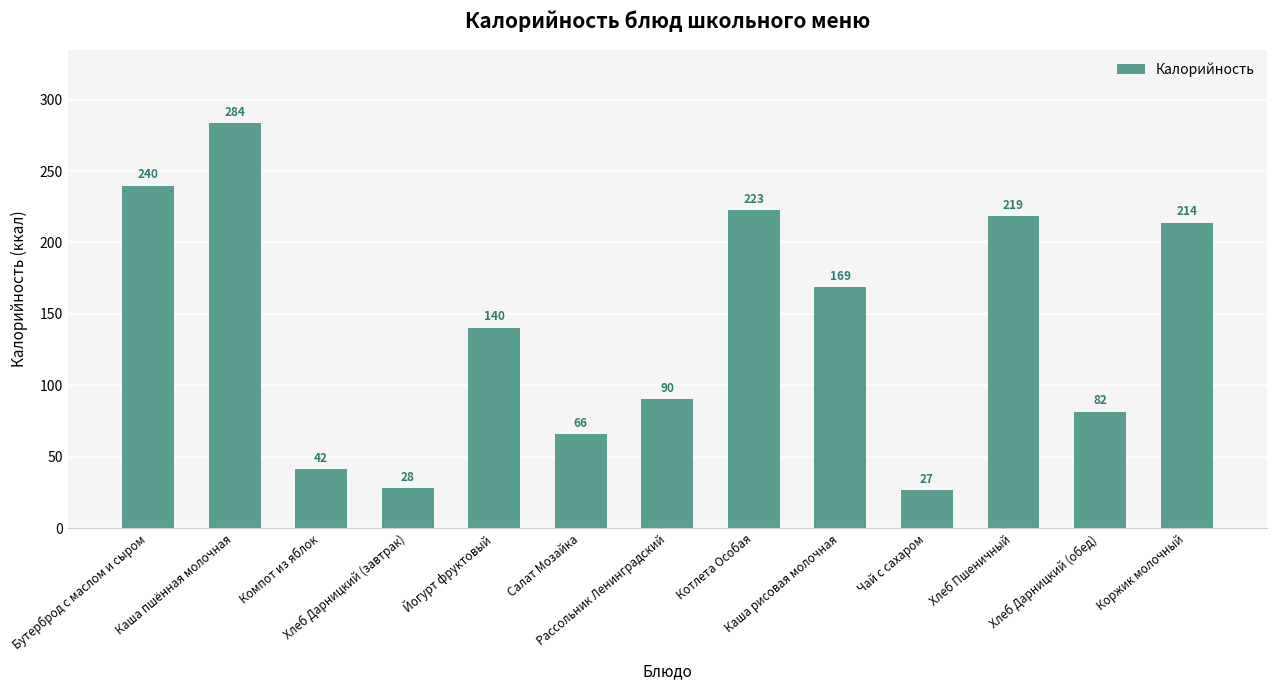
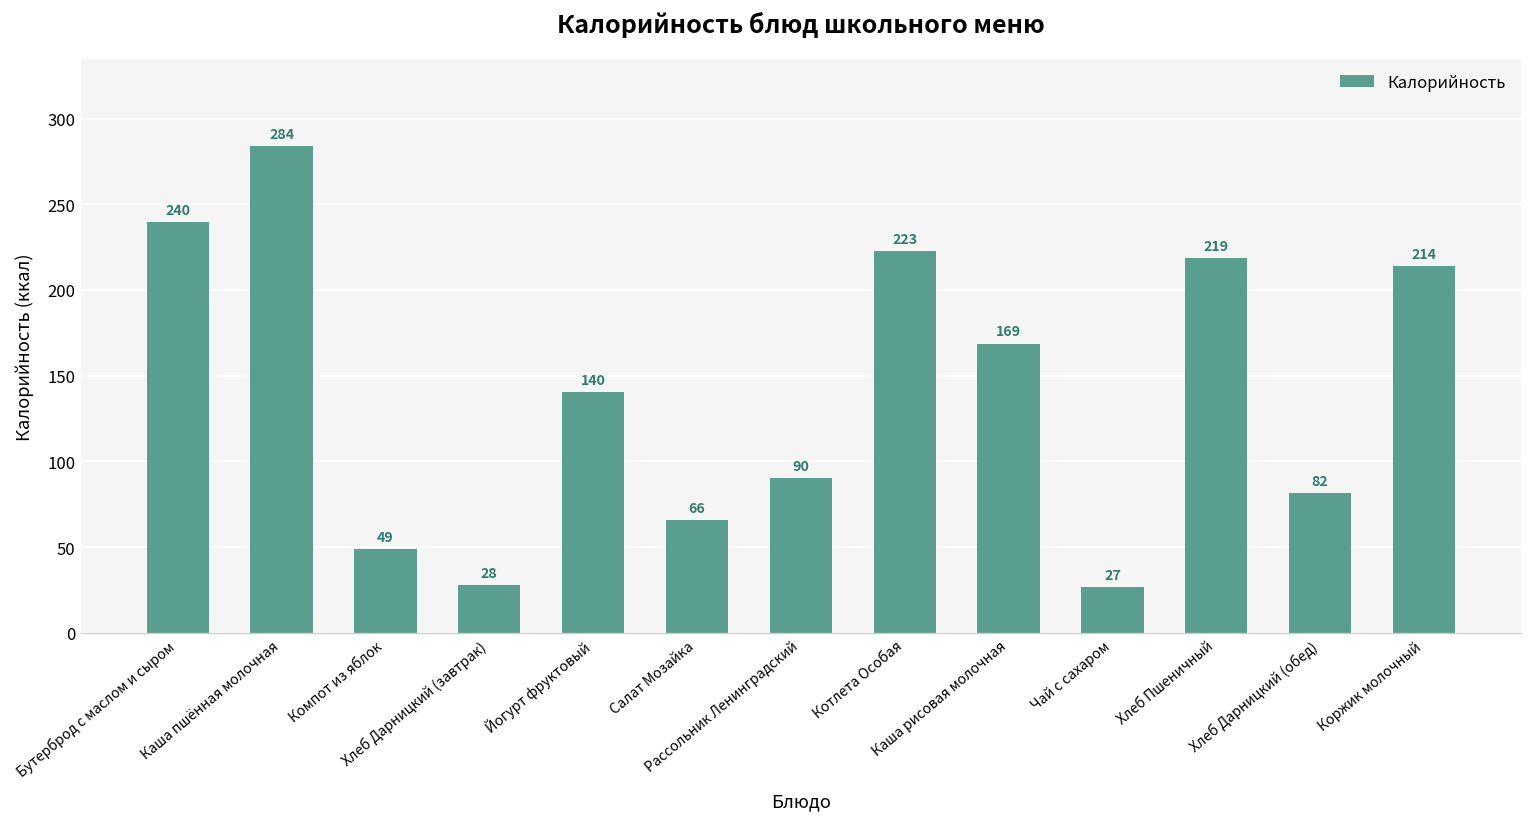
Компот из яблок: 42 -> 49
